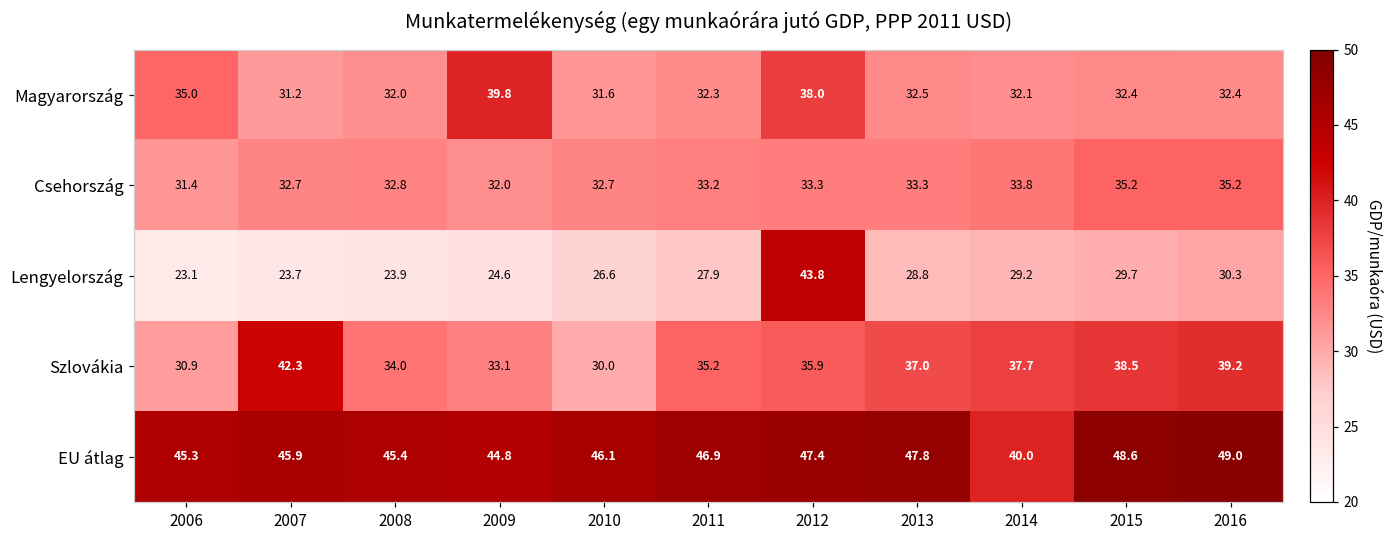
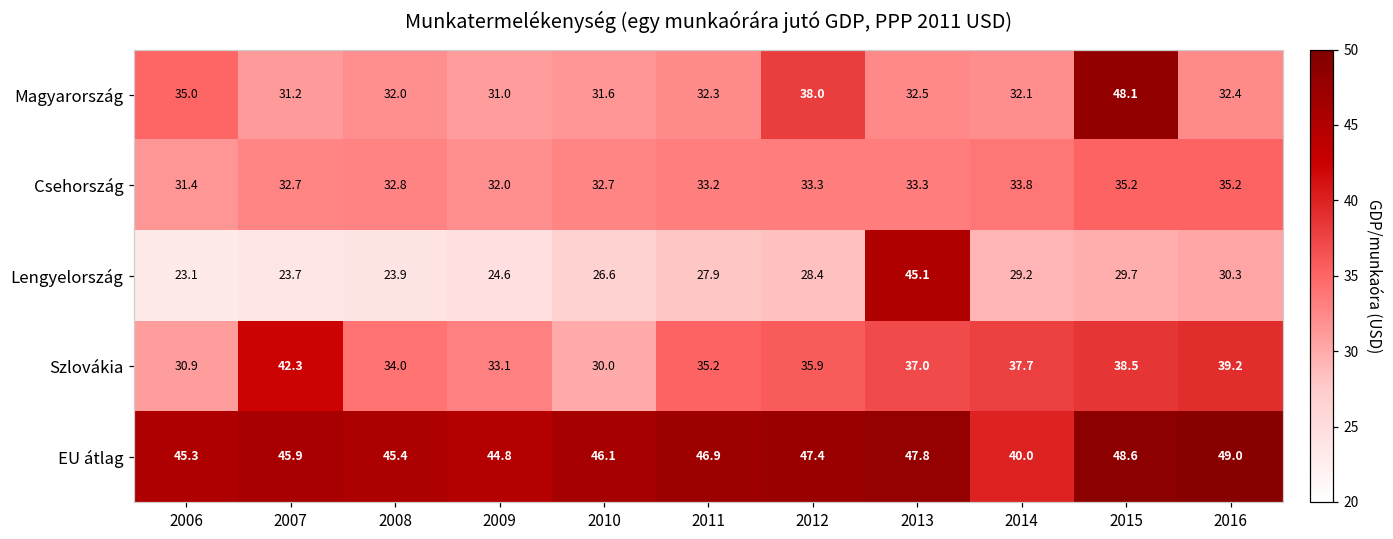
Magyarország, 2009: 39.8 -> 31.0
Magyarország, 2015: 32.4 -> 48.1
Lengyelország, 2012: 43.8 -> 28.4
Lengyelország, 2013: 28.8 -> 45.1
